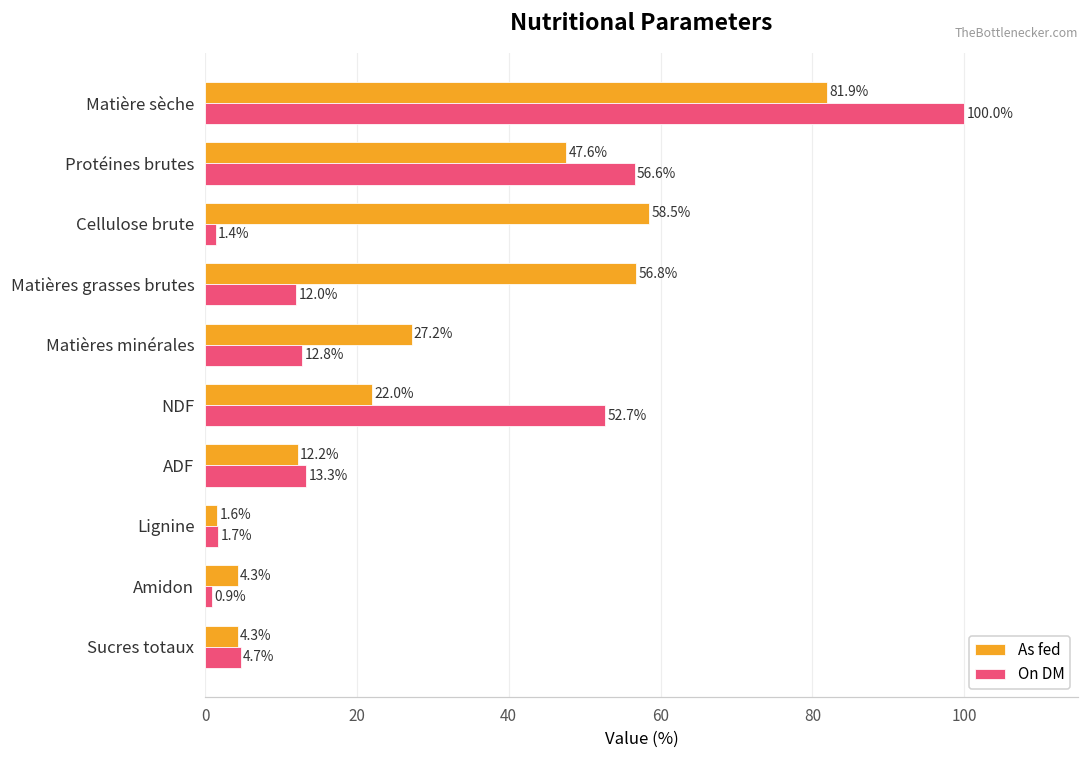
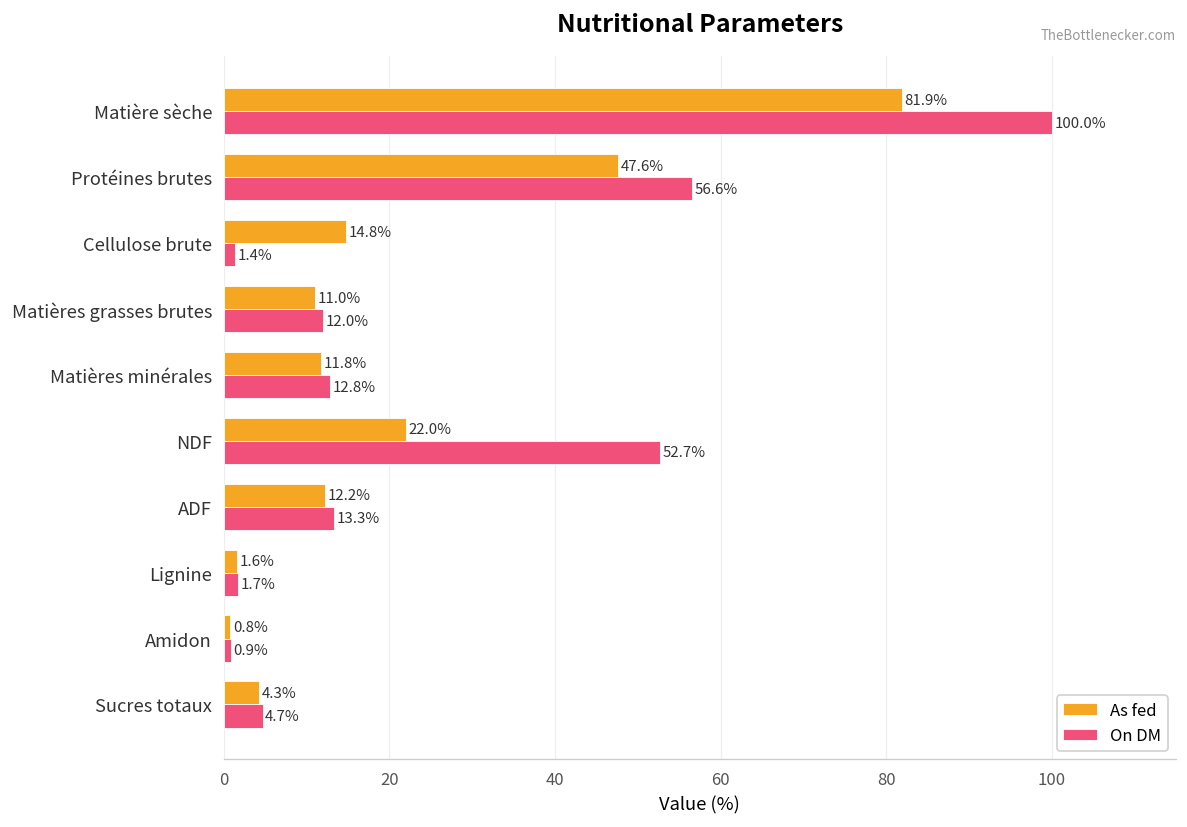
As fed, Cellulose brute: 58.5% -> 14.8%
As fed, Matières grasses brutes: 56.8% -> 11.0%
As fed, Matières minérales: 27.2% -> 11.8%
As fed, Amidon: 4.3% -> 0.8%
